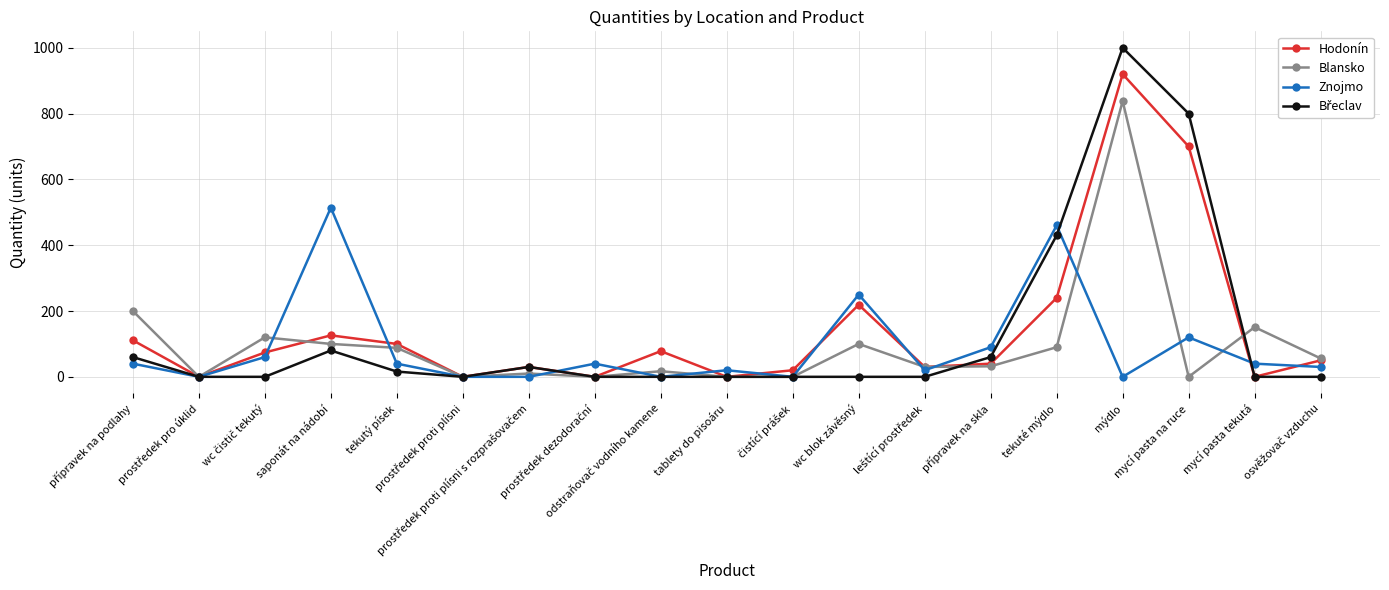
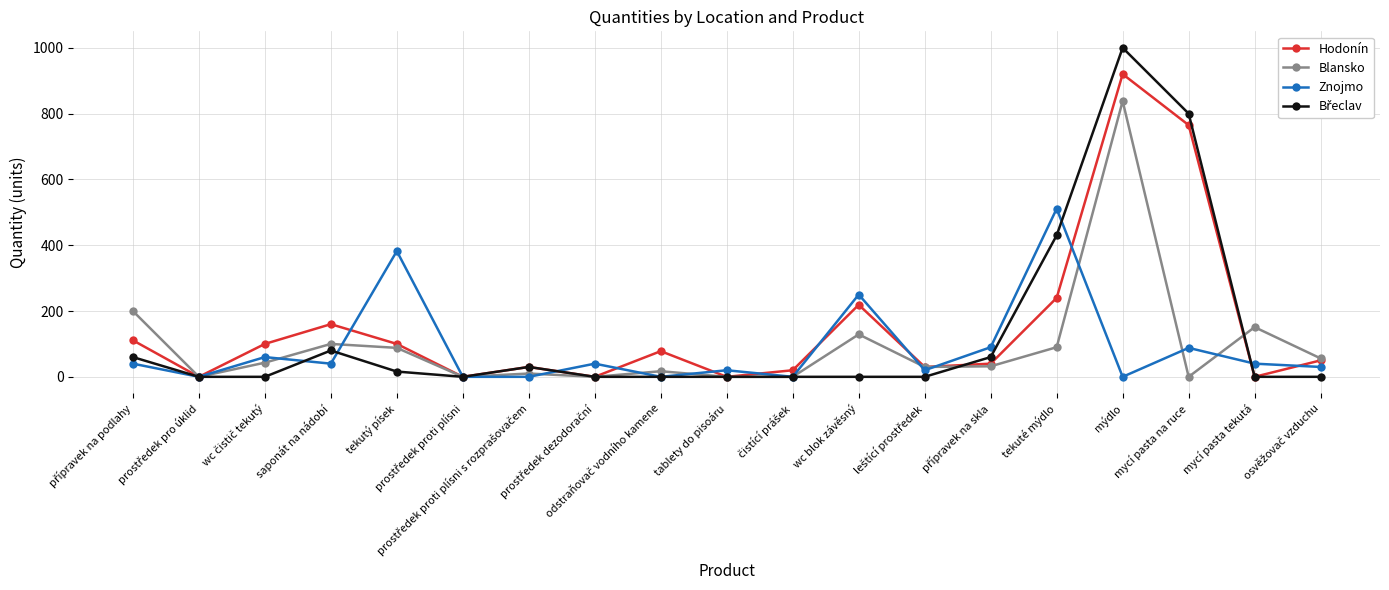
Hodonín, wc čistič tekutý: 70 -> 100
Blansko, wc čistič tekutý: 120 -> 40
Hodonín, saponát na nádobí: 130 -> 160
Znojmo, saponát na nádobí: 510 -> 40
Znojmo, tekutý písek: 40 -> 380
Blansko, wc blok závěsný: 100 -> 130
Znojmo, tekuté mýdlo: 460 -> 510
Hodonín, mycí pasta na ruce: 700 -> 770
Znojmo, mycí pasta na ruce: 120 -> 90
